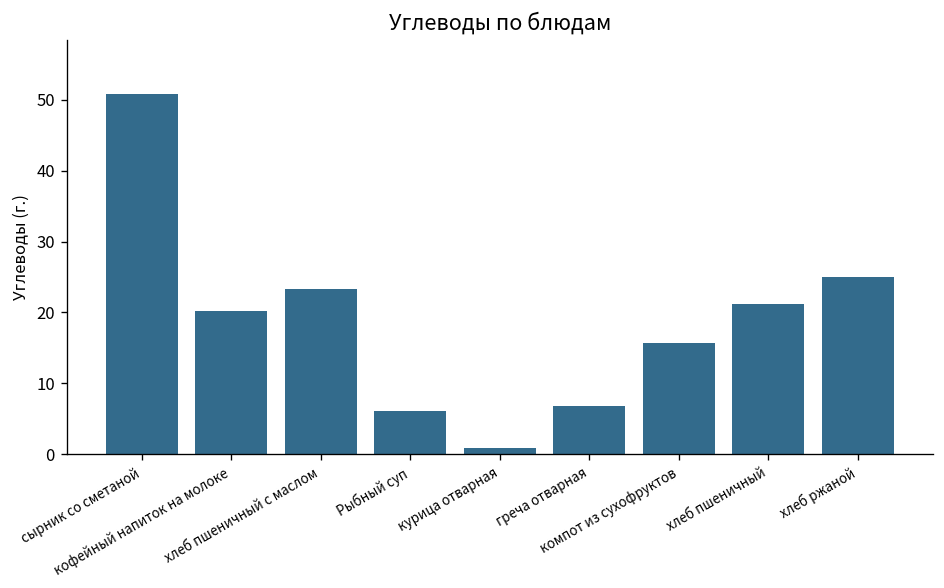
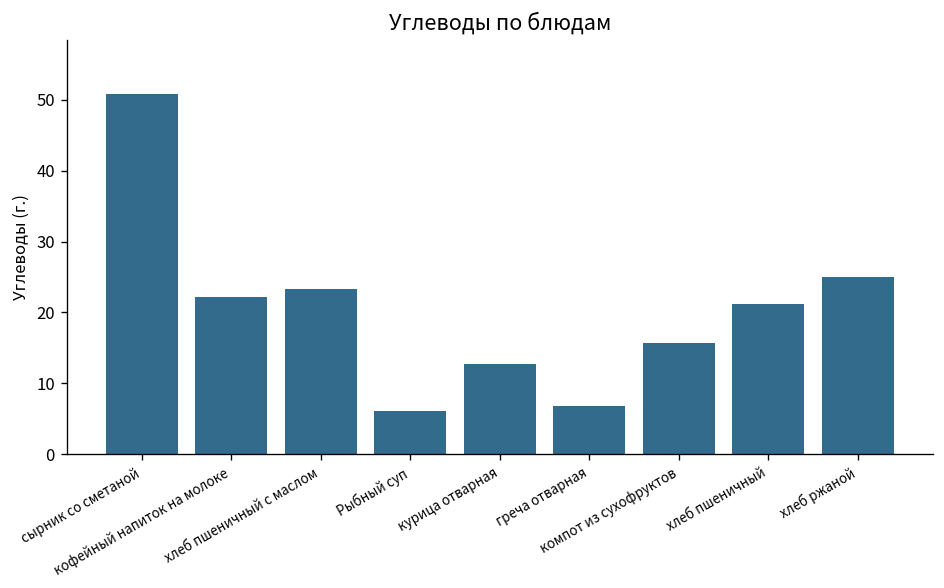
кофейный напиток на молоке: 20 -> 22
курица отварная: 1 -> 13
